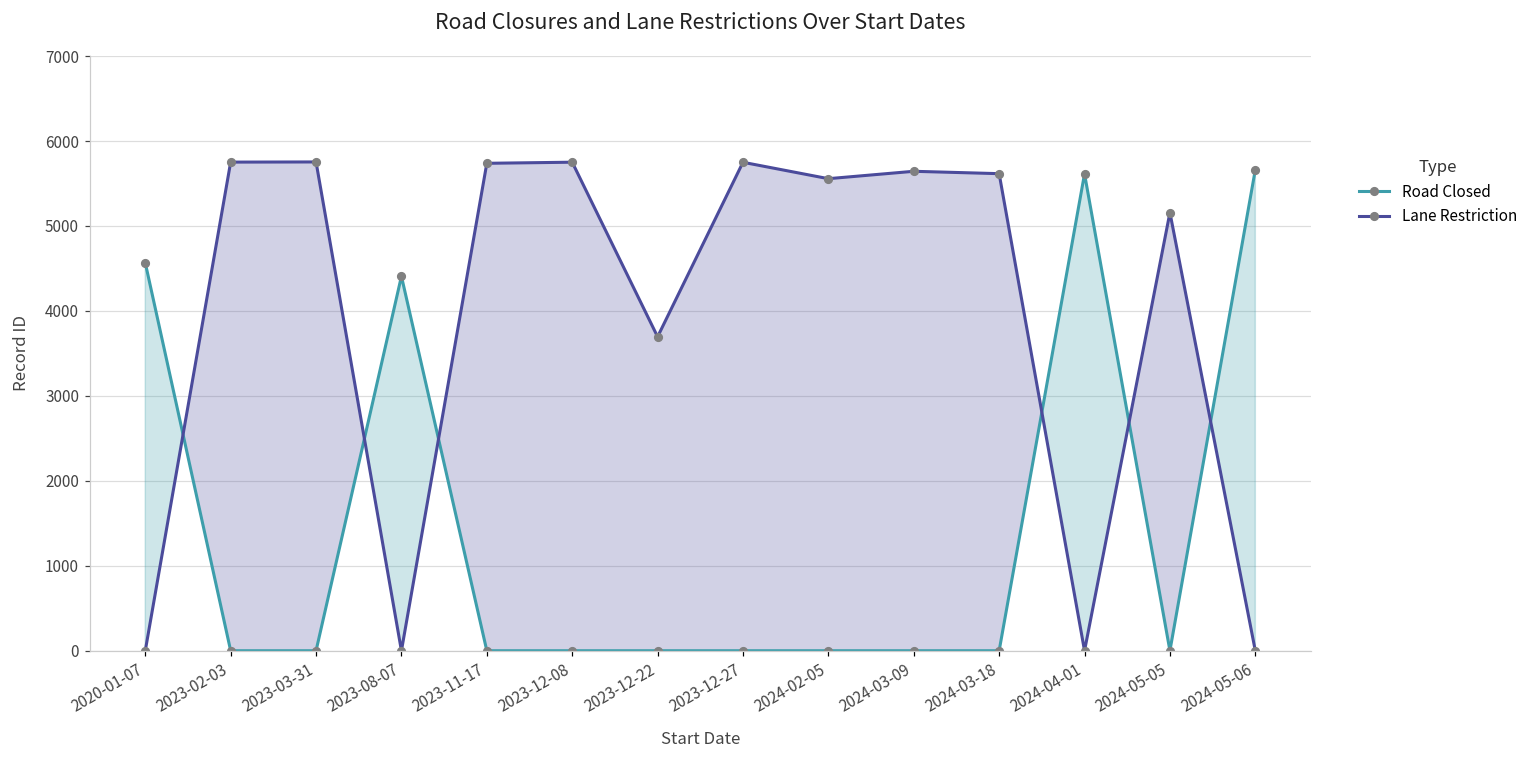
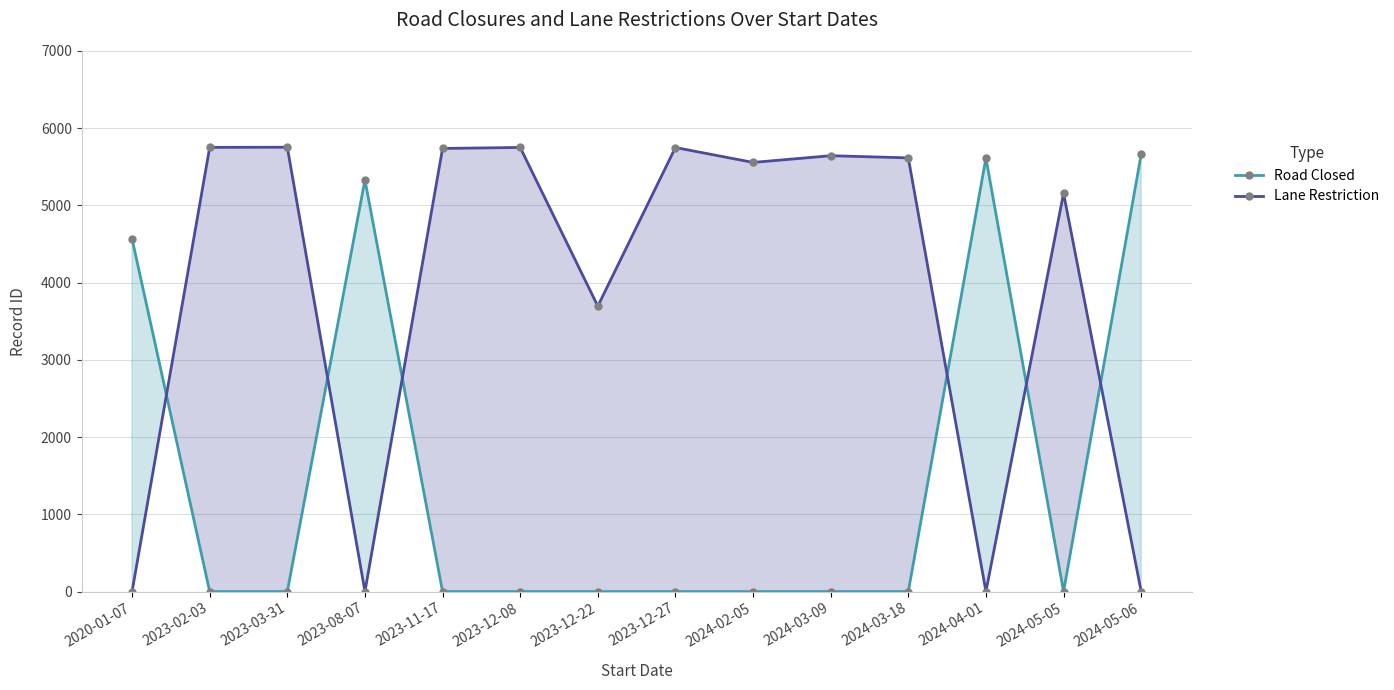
Road Closed, 2023-08-07: 4400 -> 5300
